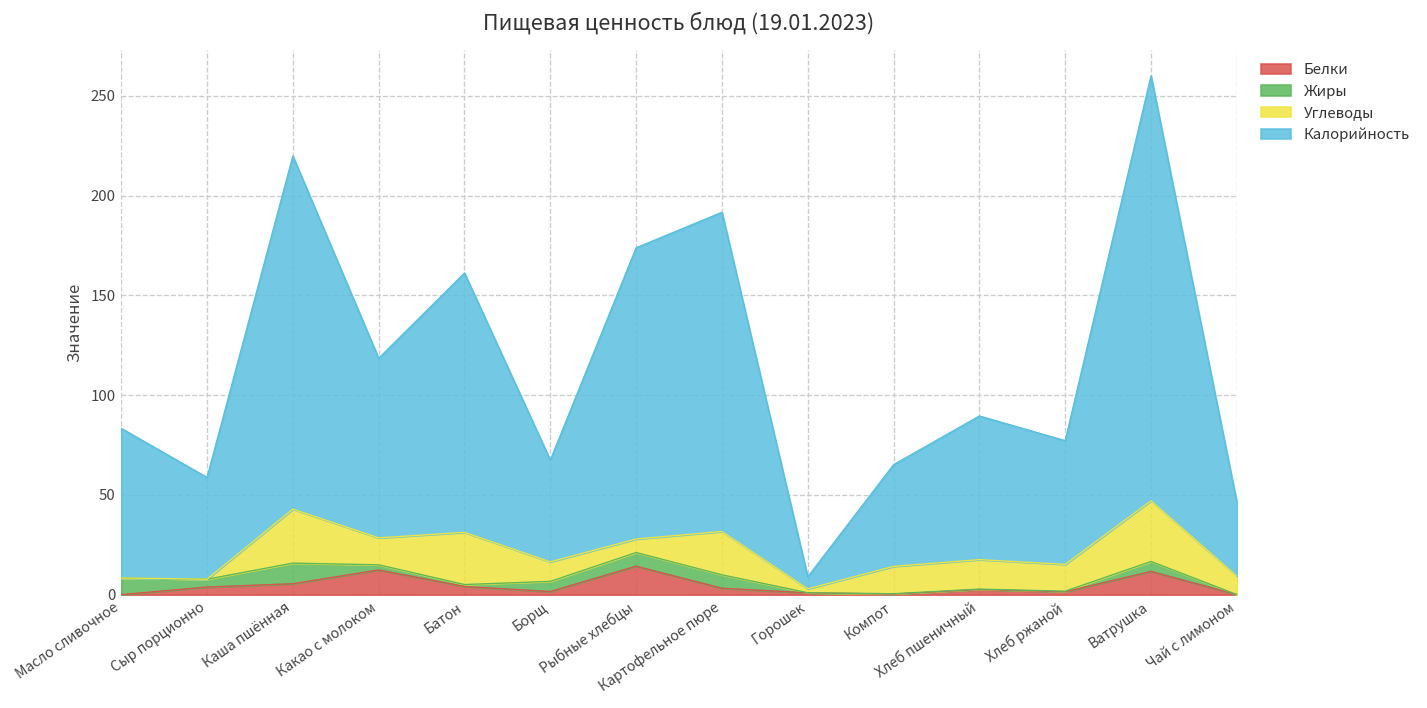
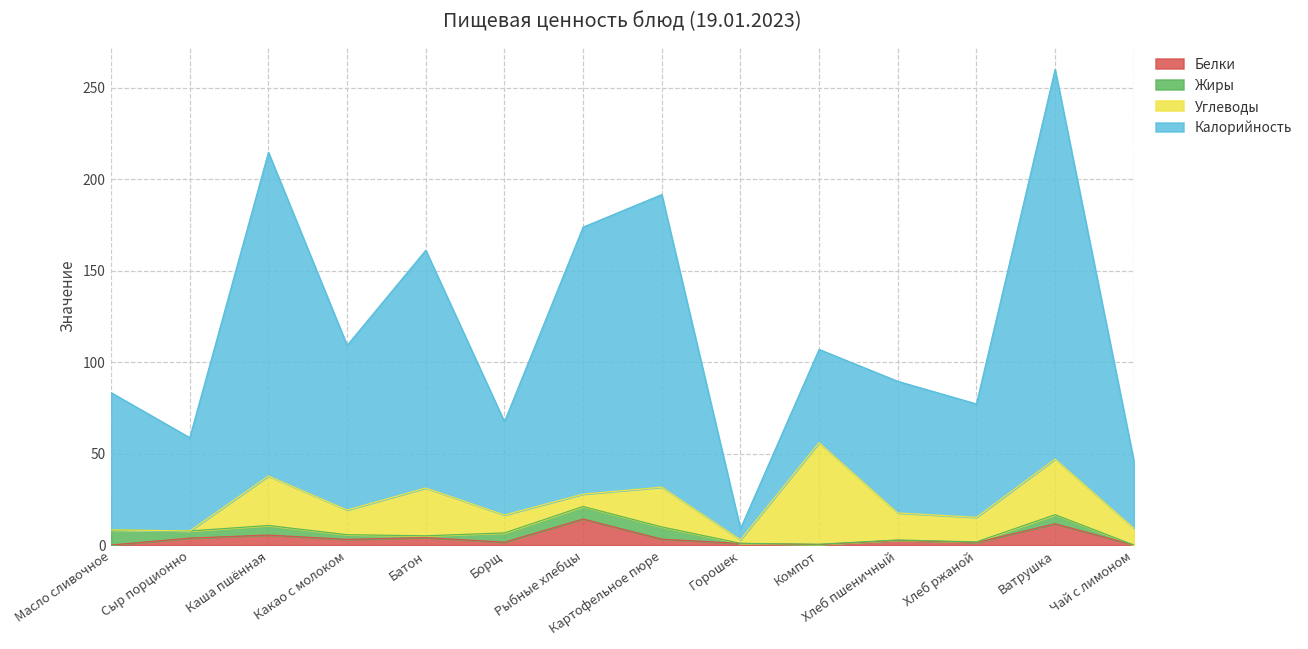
Жиры, Каша пшённая: 10 -> 5
Белки, Какао с молоком: 12 -> 3
Углеводы, Компот: 14 -> 56
